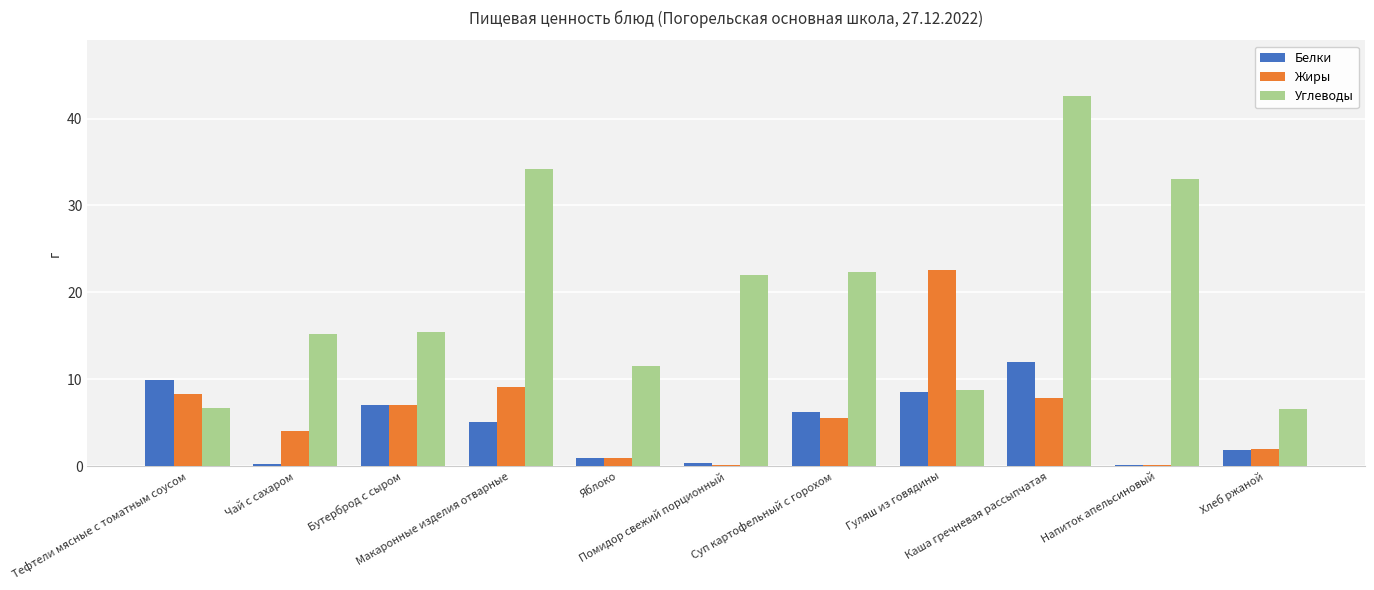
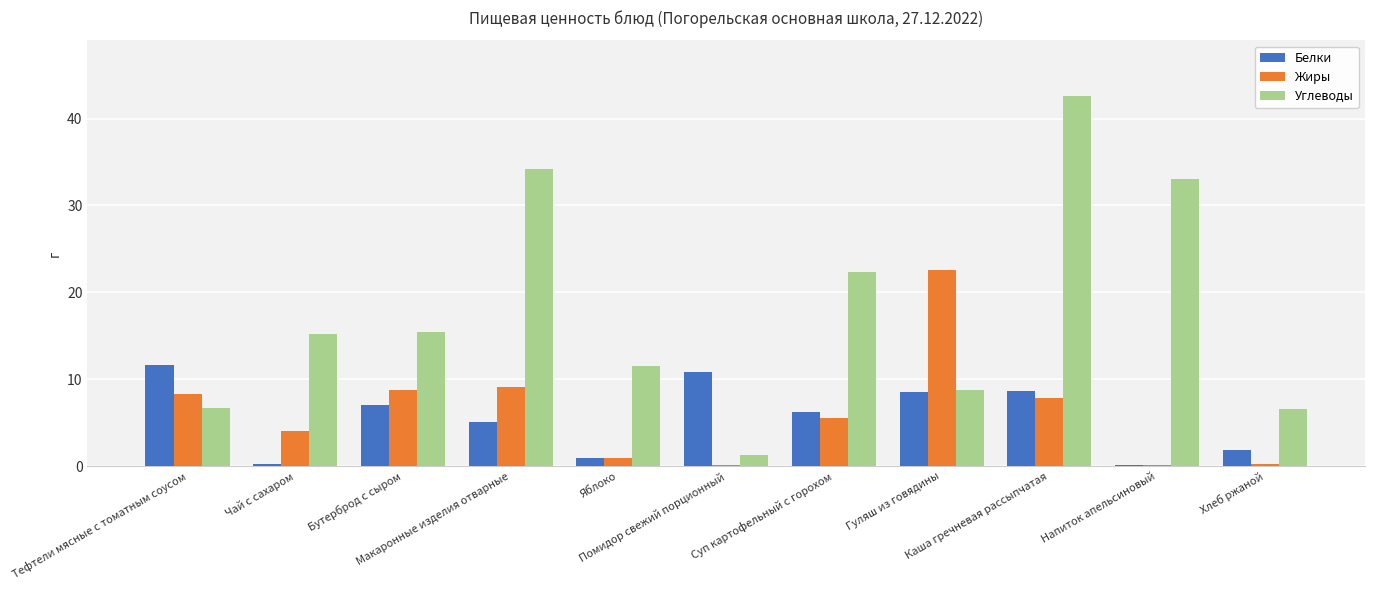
Белки, Тефтели мясные с томатным соусом: 10 -> 12
Жиры, Бутерброд с сыром: 7 -> 9
Белки, Помидор свежий порционный: 0 -> 11
Углеводы, Помидор свежий порционный: 22 -> 1
Белки, Каша гречневая рассыпчатая: 12 -> 9
Жиры, Хлеб ржаной: 2 -> 0
